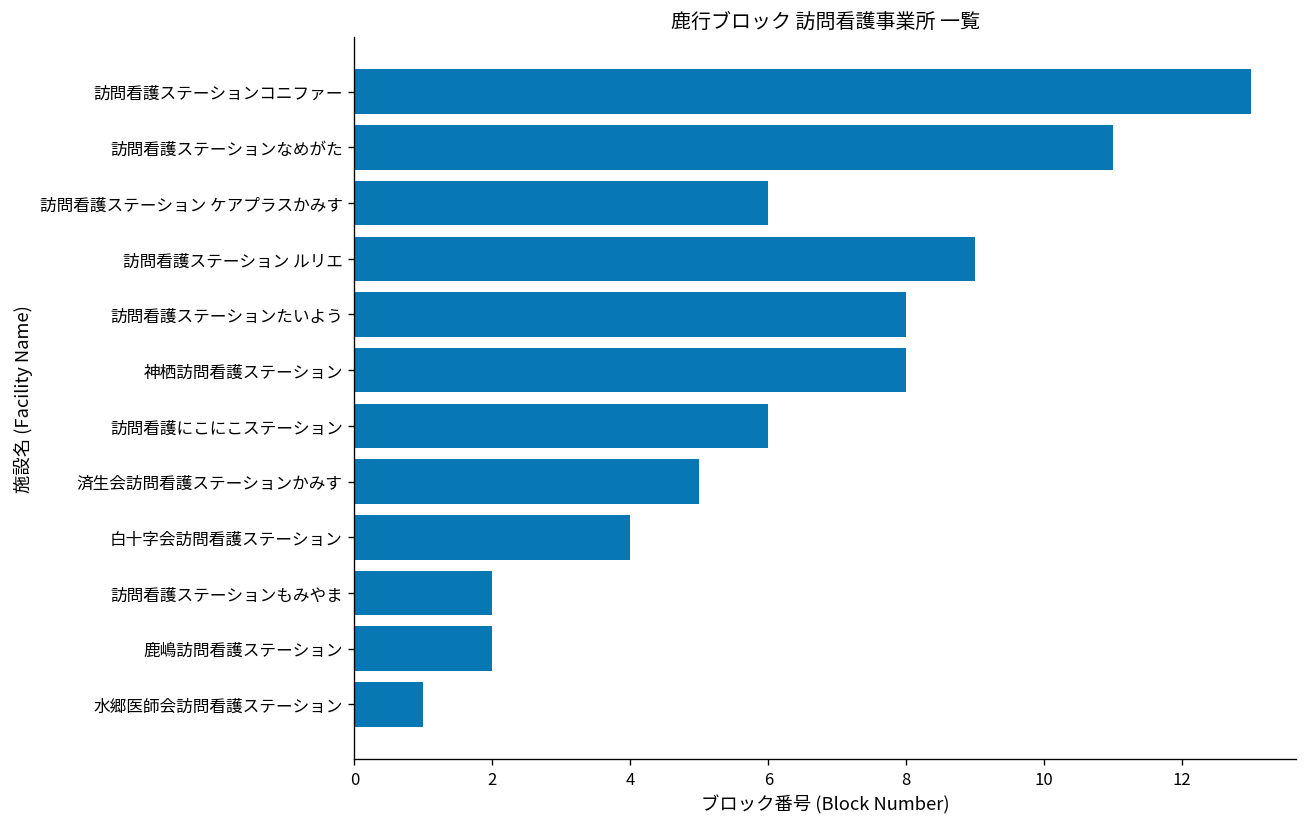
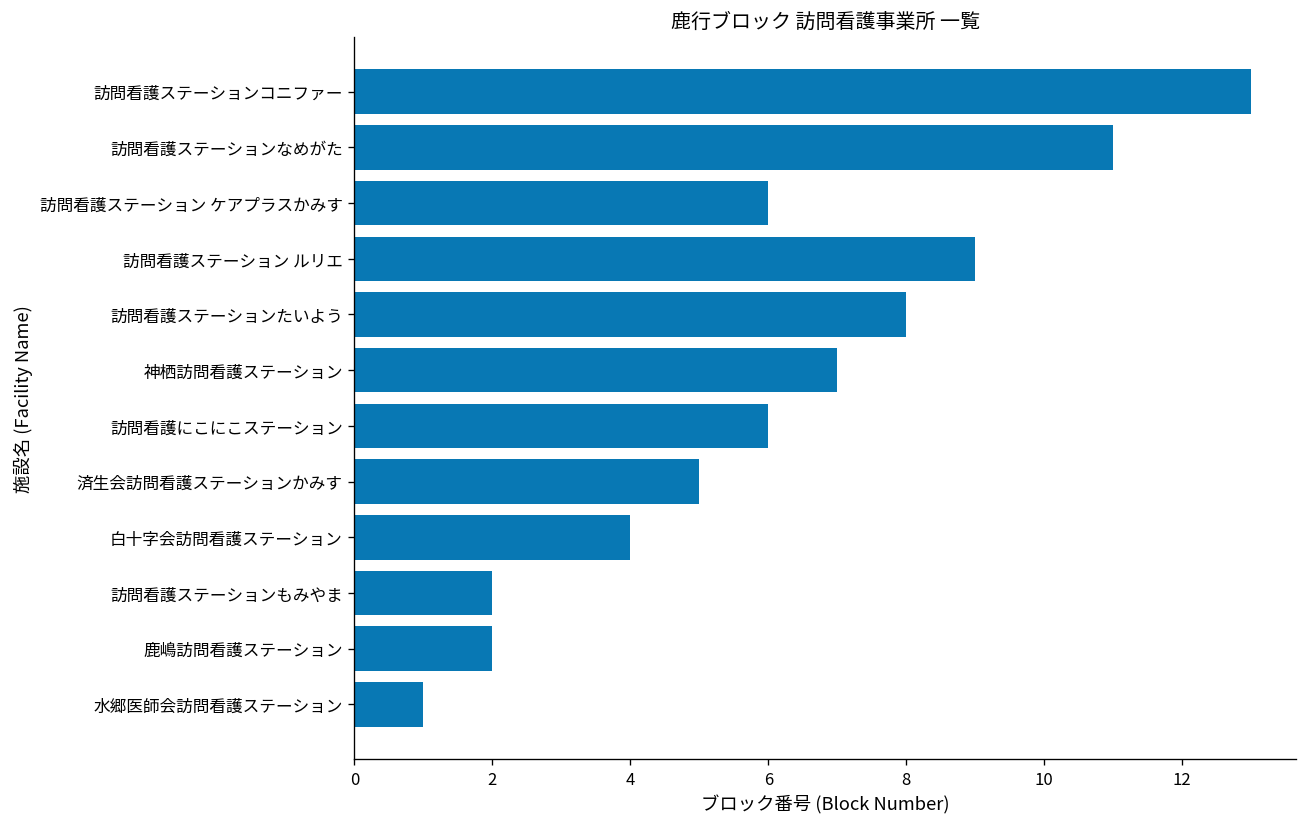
神栖訪問看護ステーション: 8 -> 7
